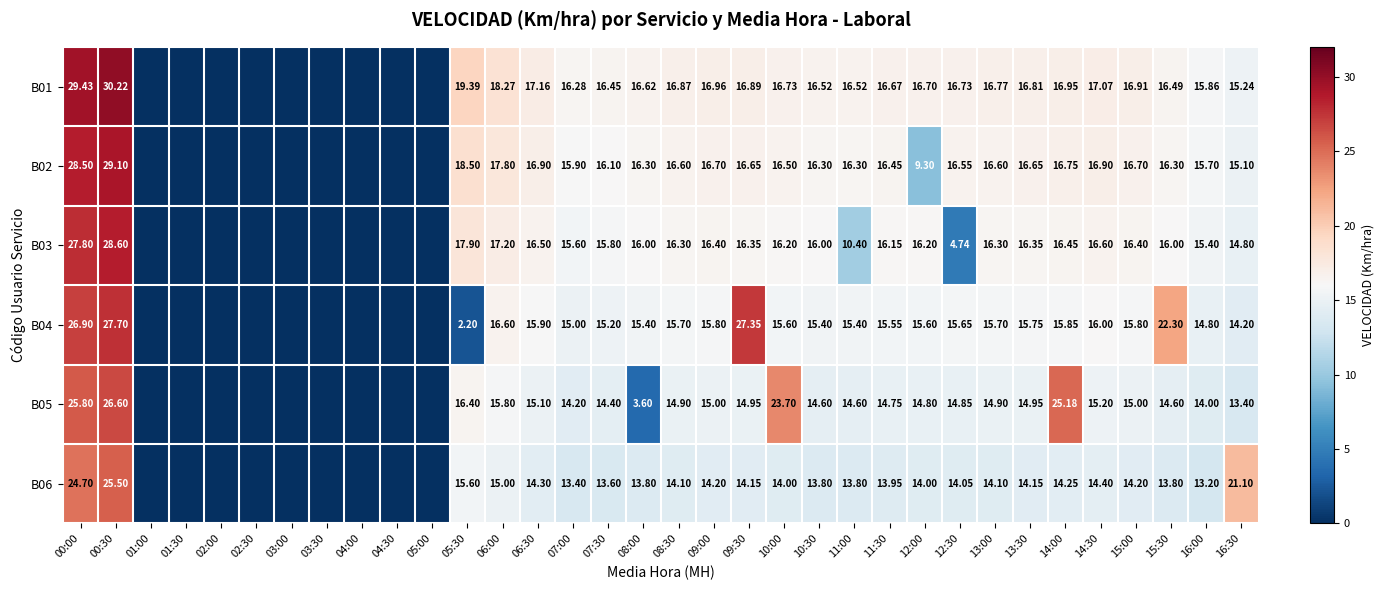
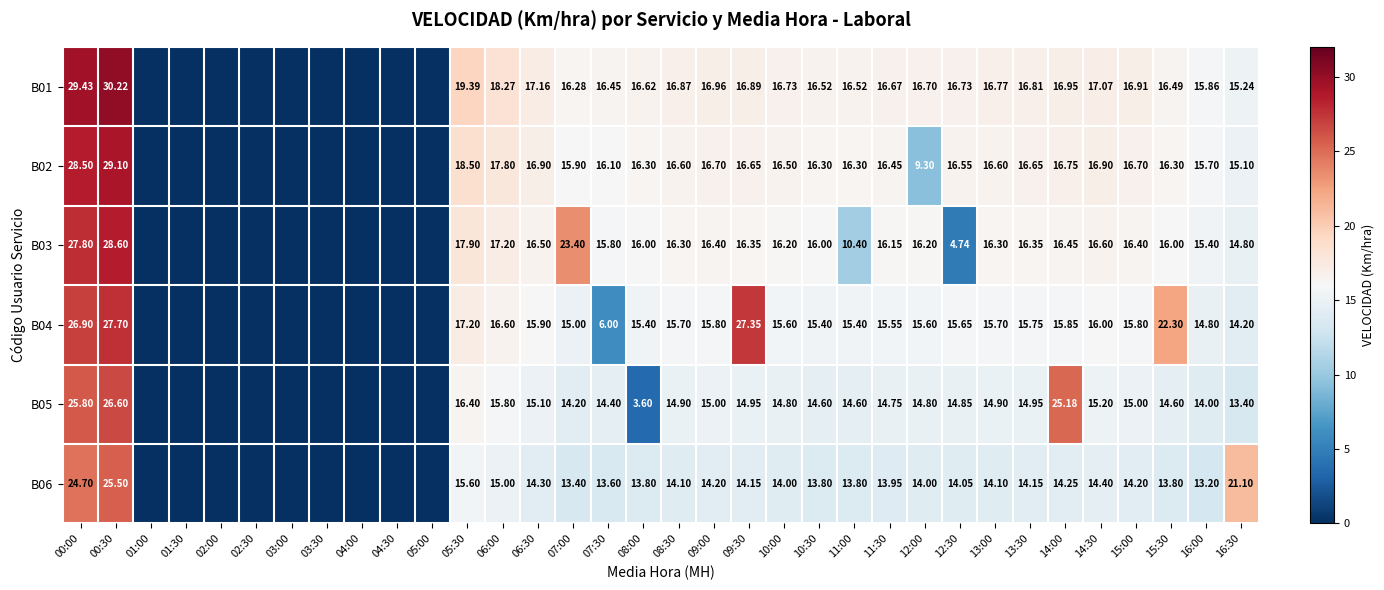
B03, 07:00: 15.60 -> 23.40
B04, 05:30: 2.20 -> 17.20
B04, 07:30: 15.20 -> 6.00
B05, 10:00: 23.70 -> 14.80
